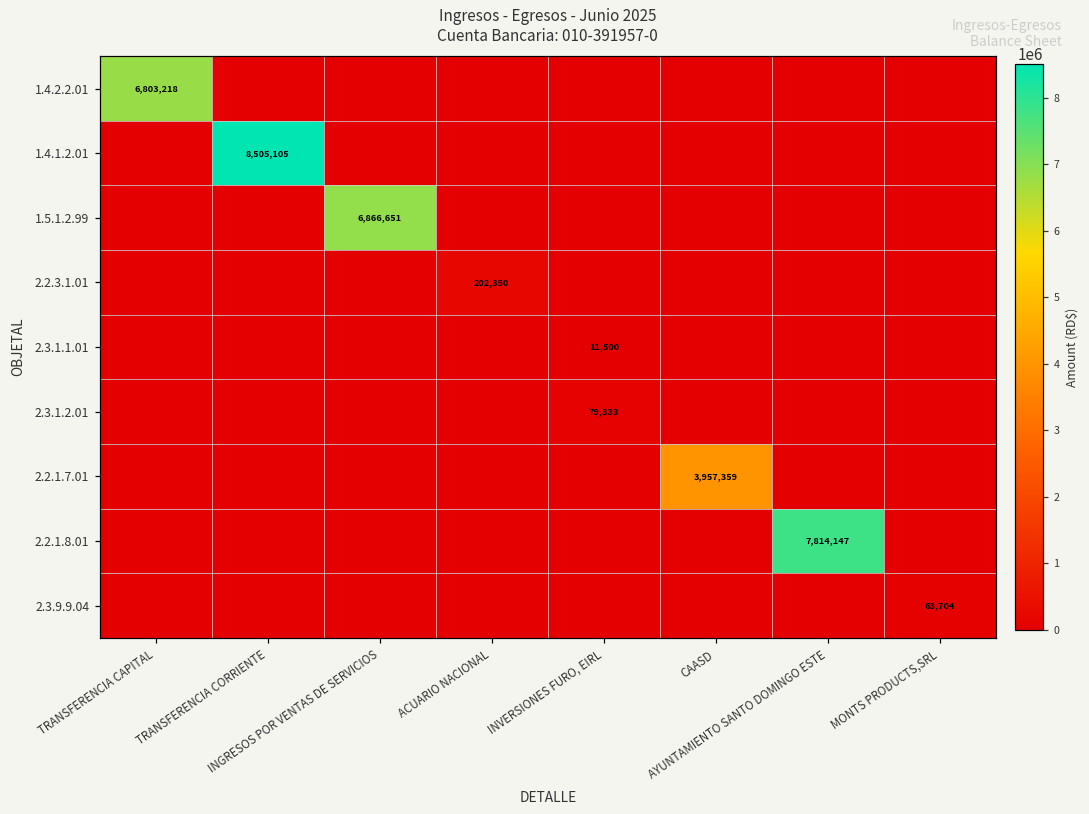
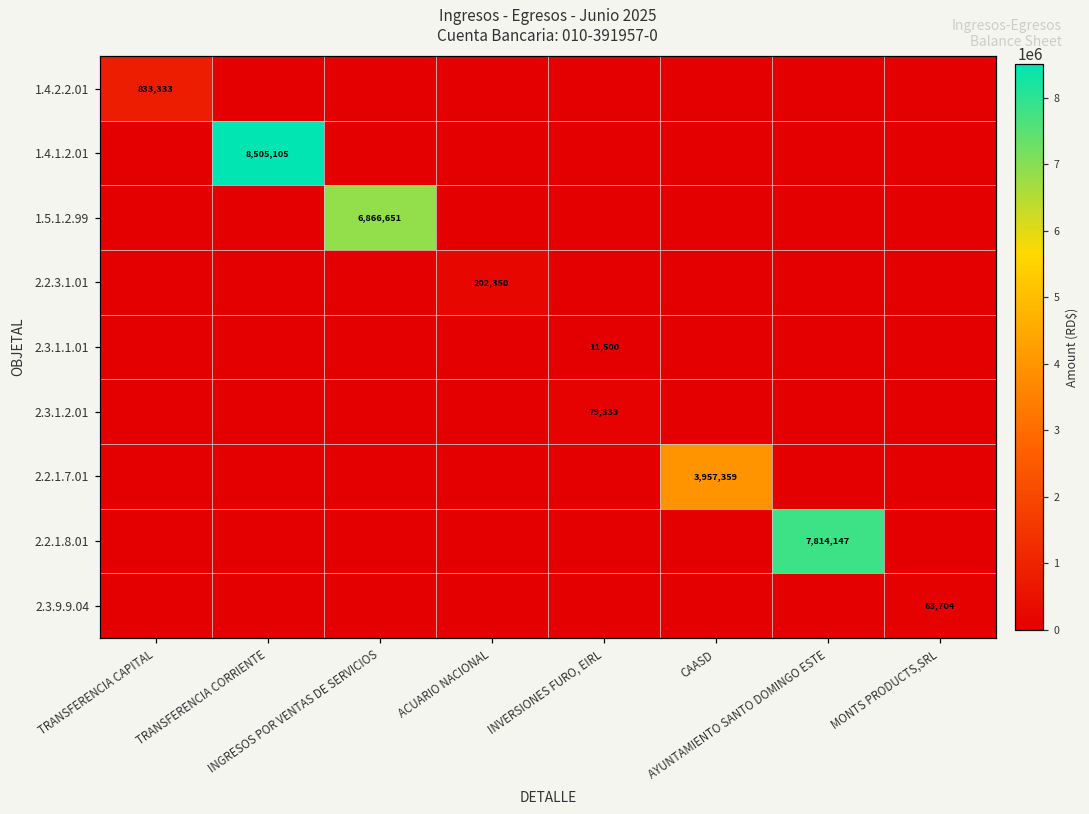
1.4.2.2.01, TRANSFERENCIA CAPITAL: 6,803,218 -> 833,333
